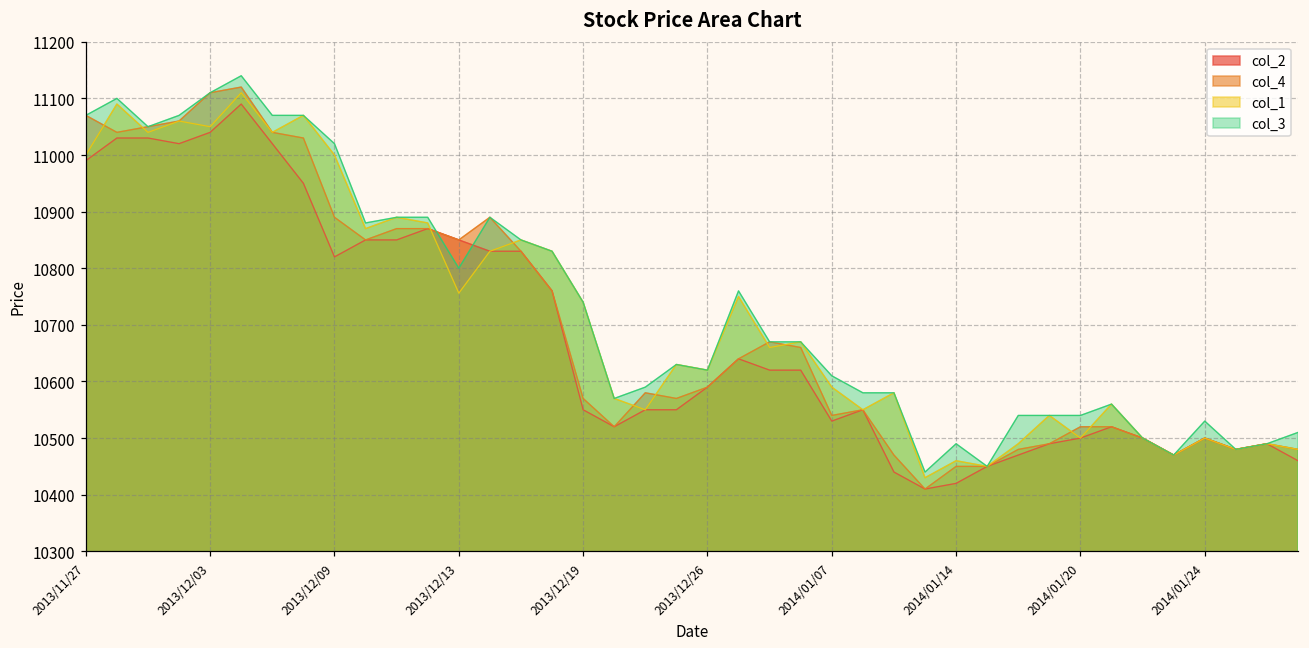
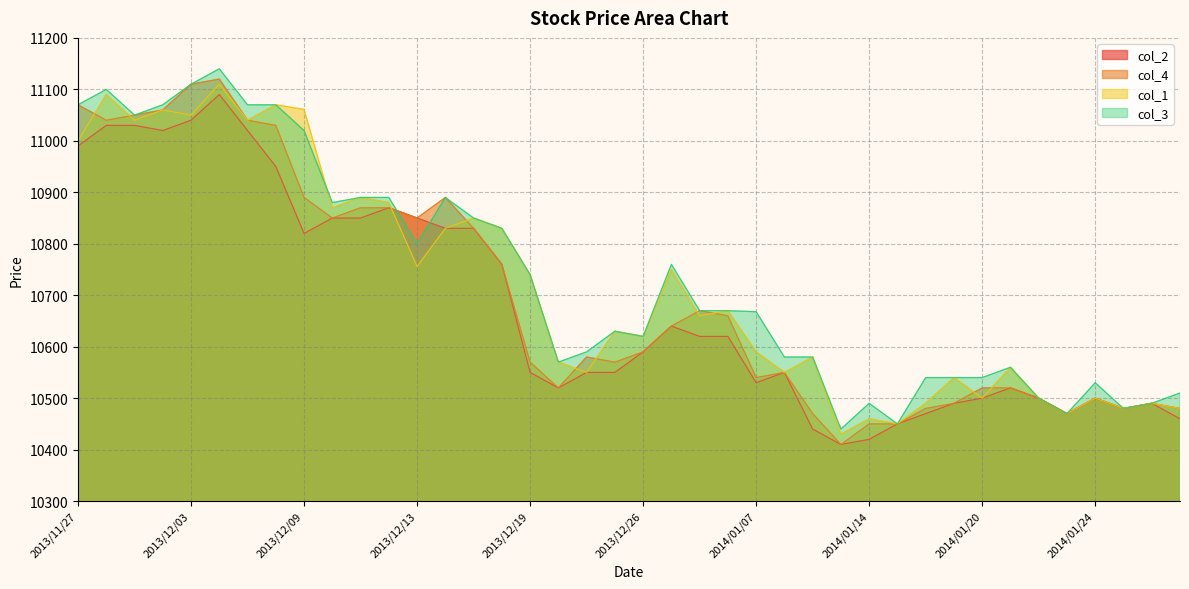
col_1, 2013/12/09: 11000 -> 11060
col_3, 2014/01/07: 10610 -> 10670
